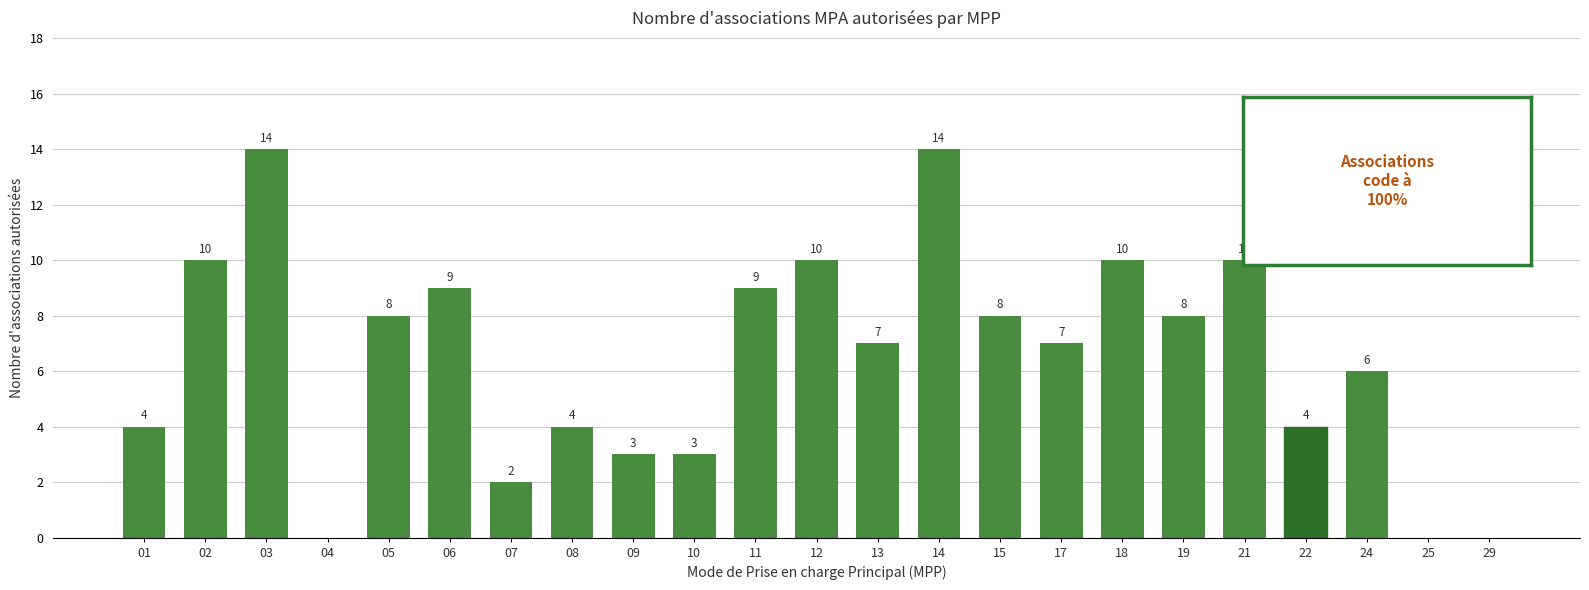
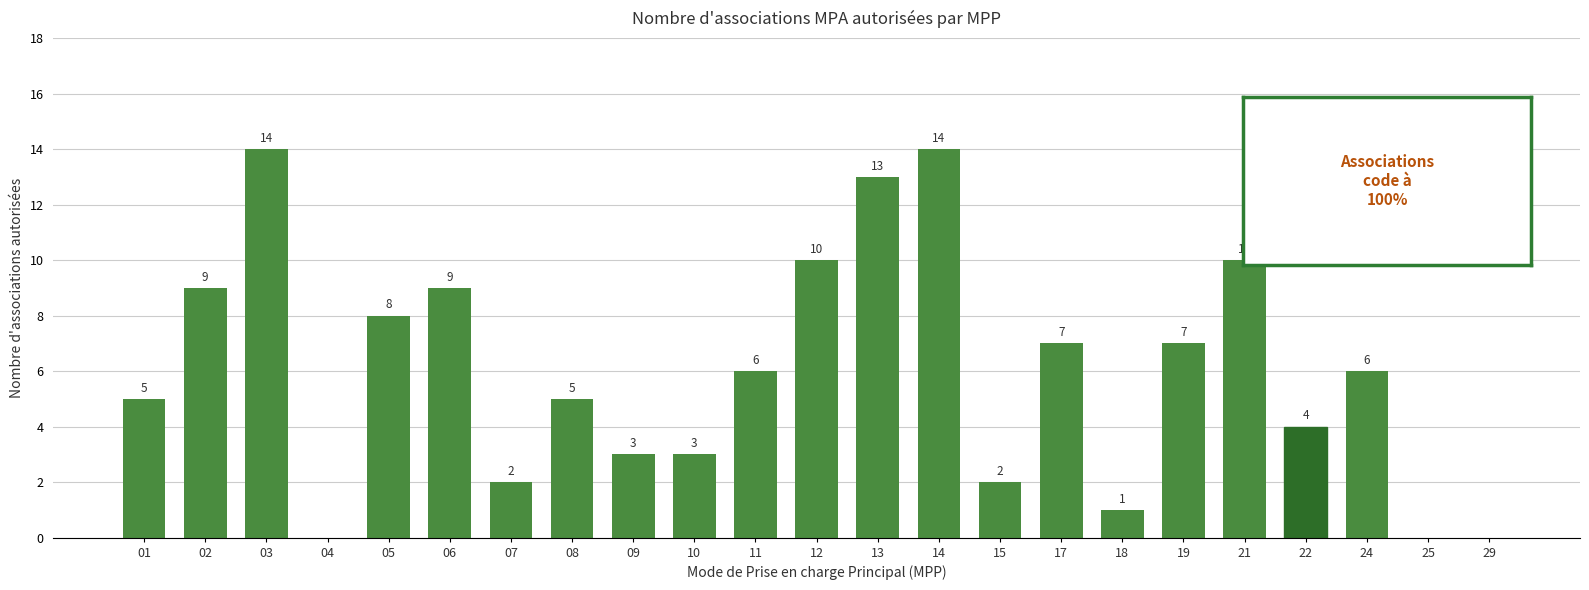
01: 4 -> 5
02: 10 -> 9
08: 4 -> 5
11: 9 -> 6
13: 7 -> 13
15: 8 -> 2
18: 10 -> 1
19: 8 -> 7
